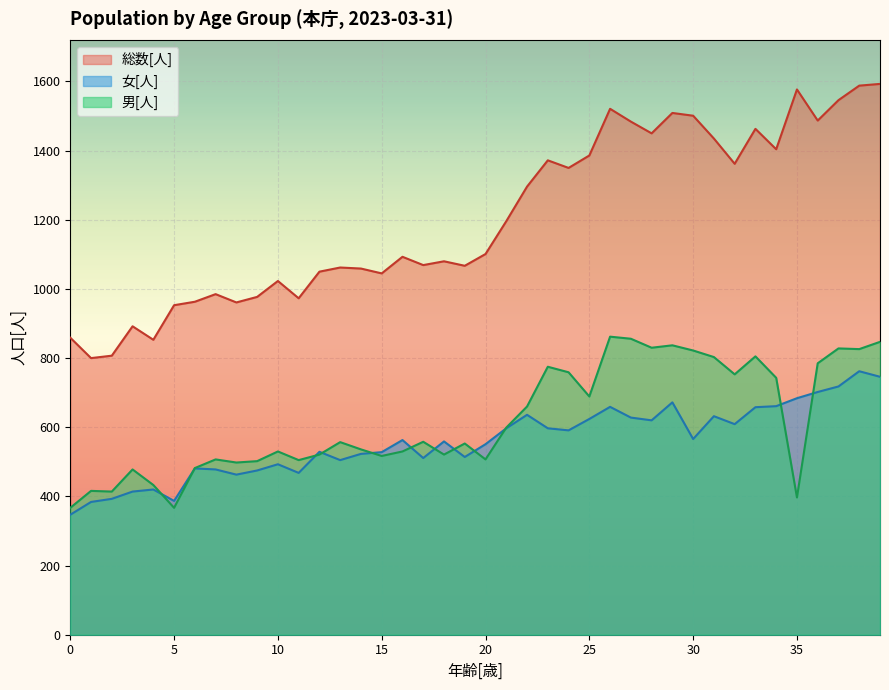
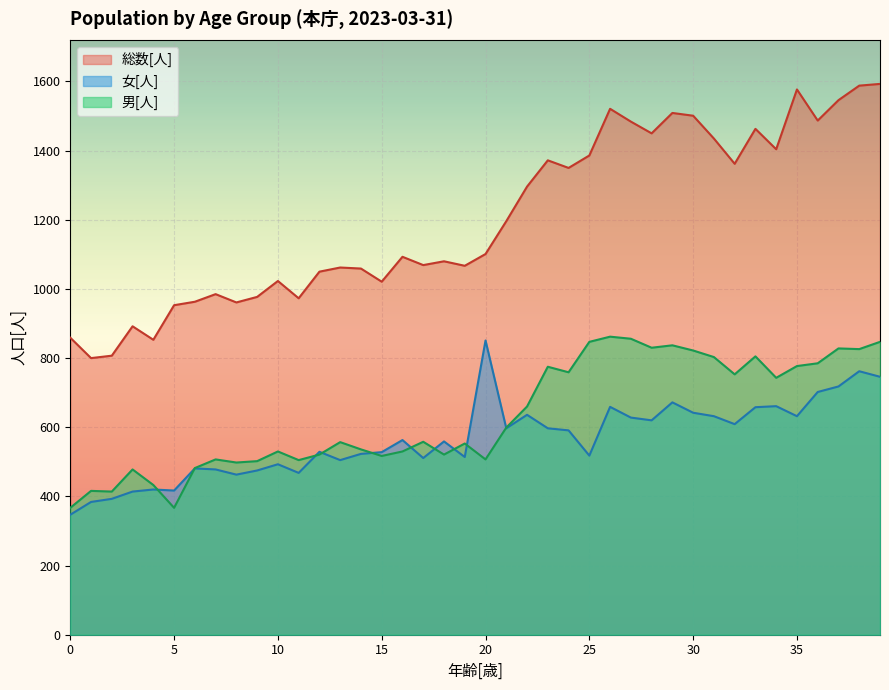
女[人], 5: 390 -> 420
総数[人], 15: 1050 -> 1020
女[人], 20: 550 -> 850
女[人], 25: 620 -> 520
男[人], 25: 690 -> 850
女[人], 30: 570 -> 640
女[人], 35: 680 -> 630
男[人], 35: 400 -> 780
